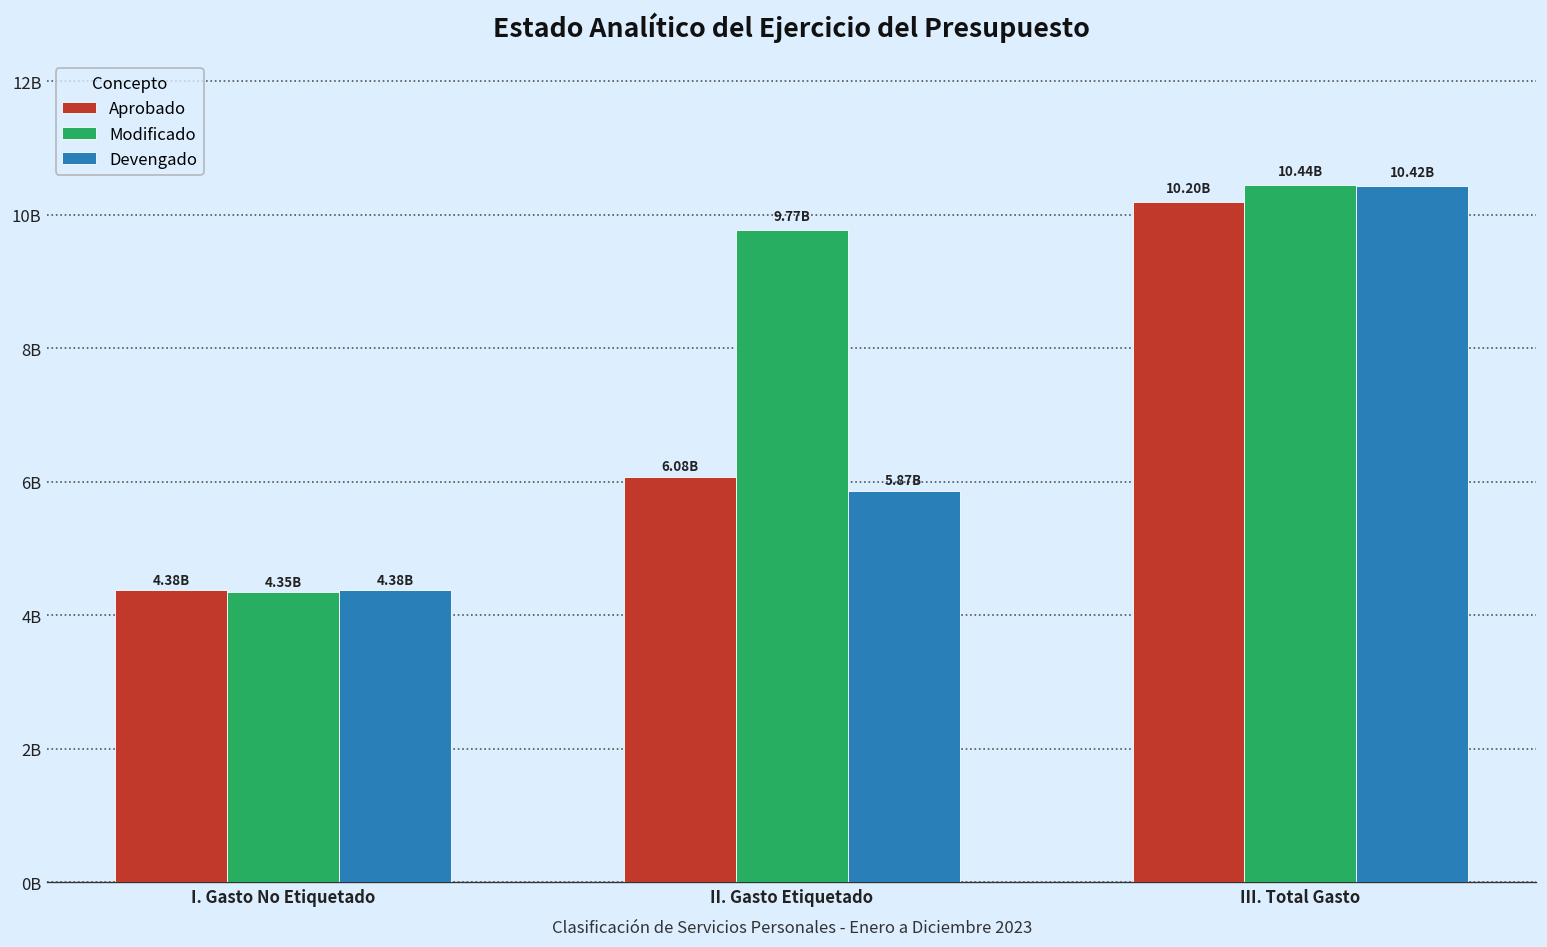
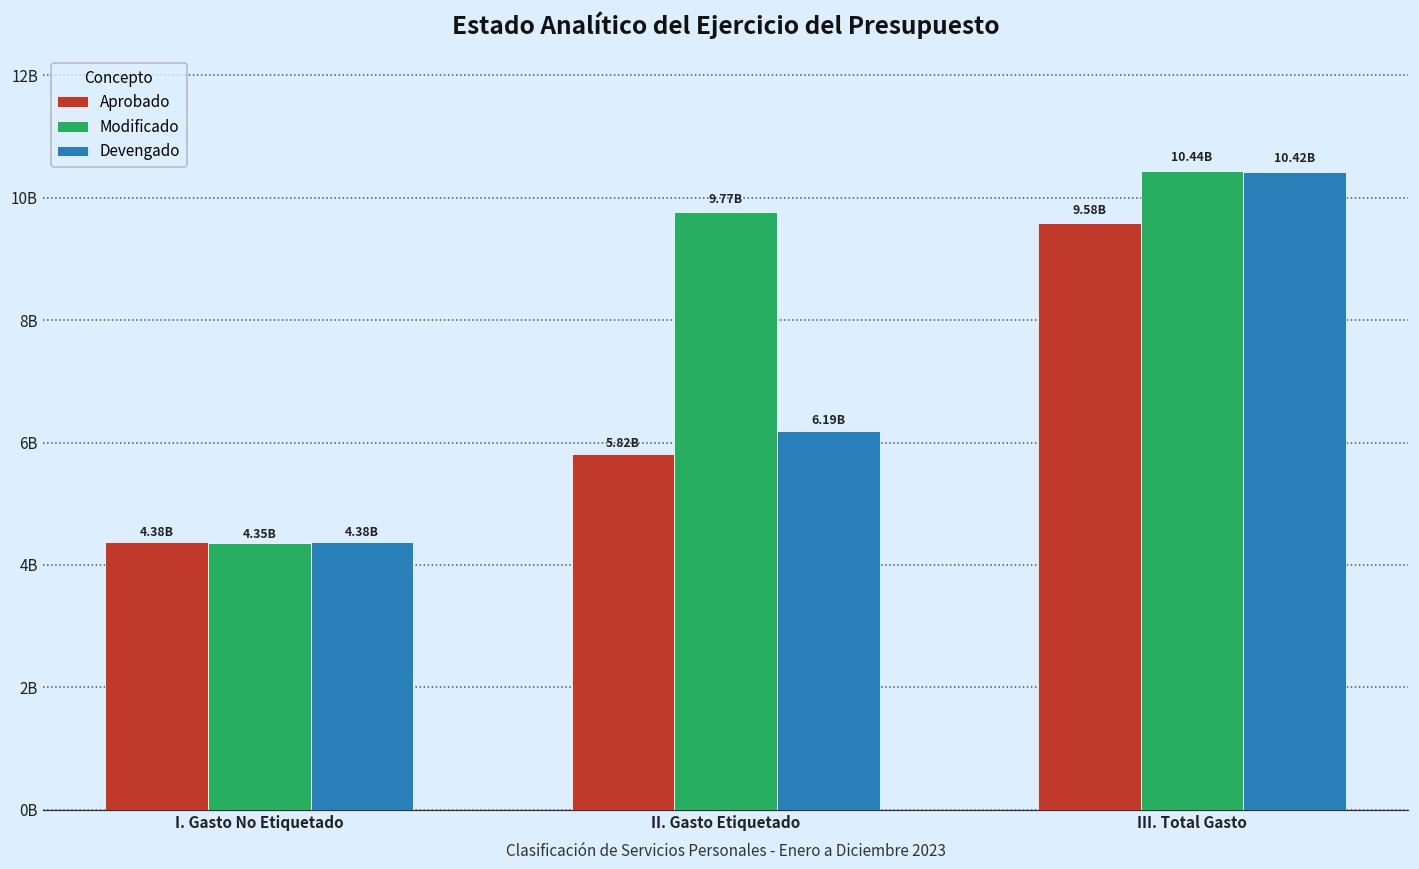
Aprobado, II. Gasto Etiquetado: 6.08B -> 5.82B
Devengado, II. Gasto Etiquetado: 5.87B -> 6.19B
Aprobado, III. Total Gasto: 10.20B -> 9.58B
